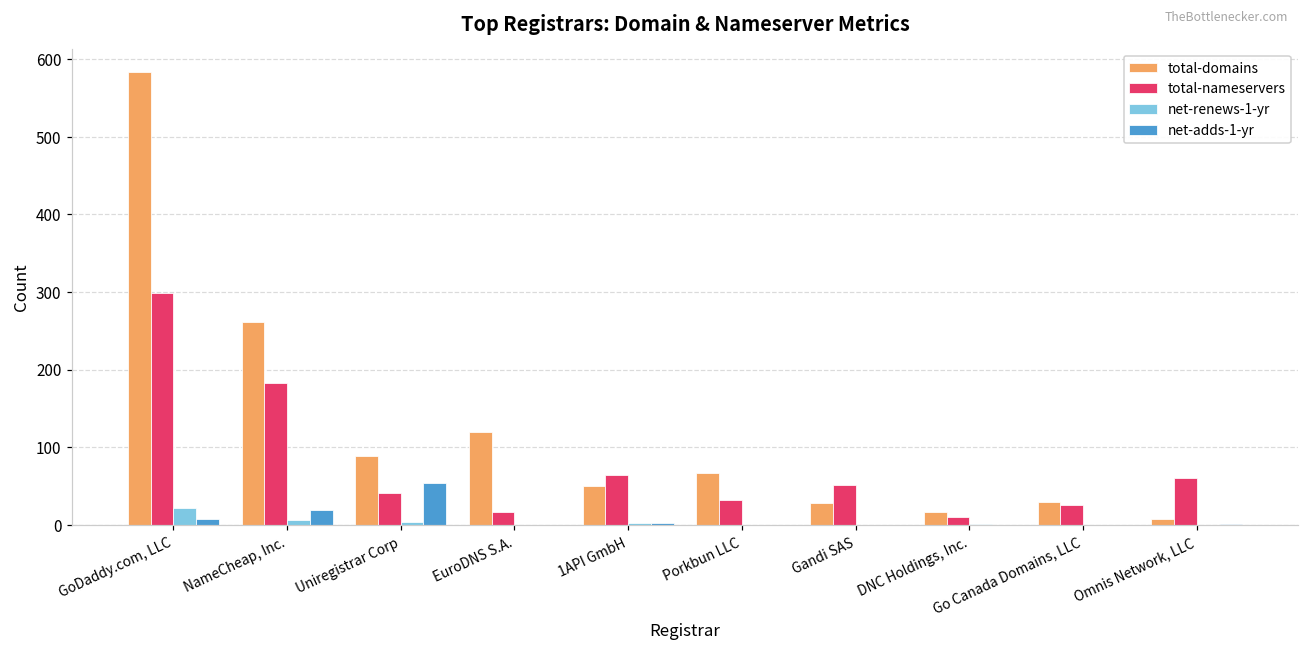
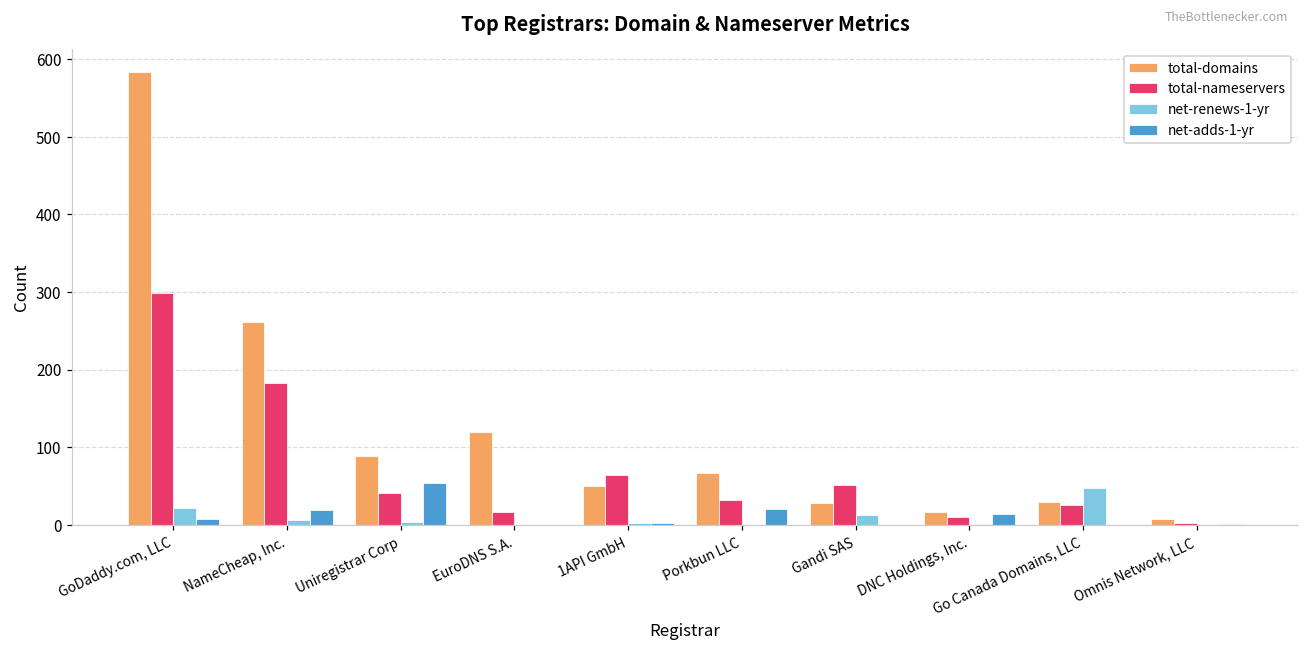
net-adds-1-yr, Porkbun LLC: 0 -> 20
net-renews-1-yr, Gandi SAS: 0 -> 10
net-adds-1-yr, DNC Holdings, Inc.: 0 -> 10
net-renews-1-yr, Go Canada Domains, LLC: 0 -> 50
total-nameservers, Omnis Network, LLC: 60 -> 0
